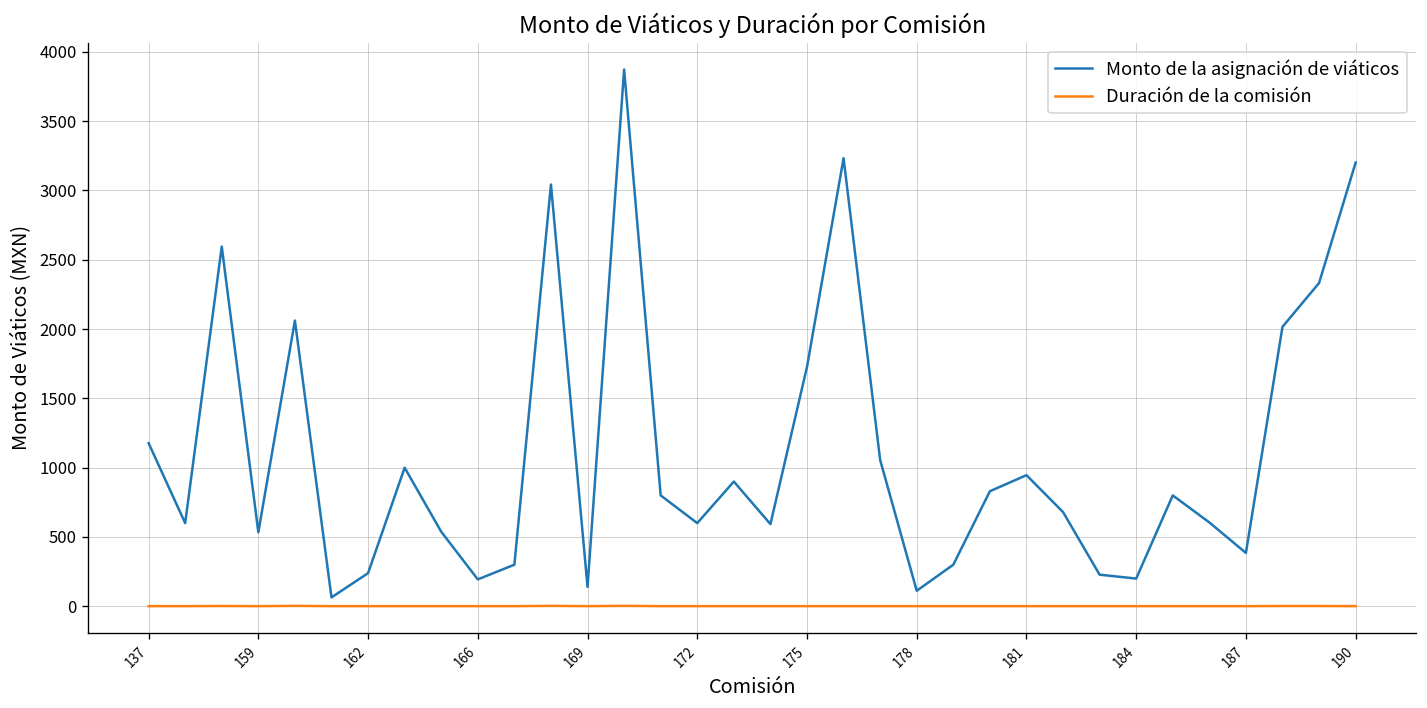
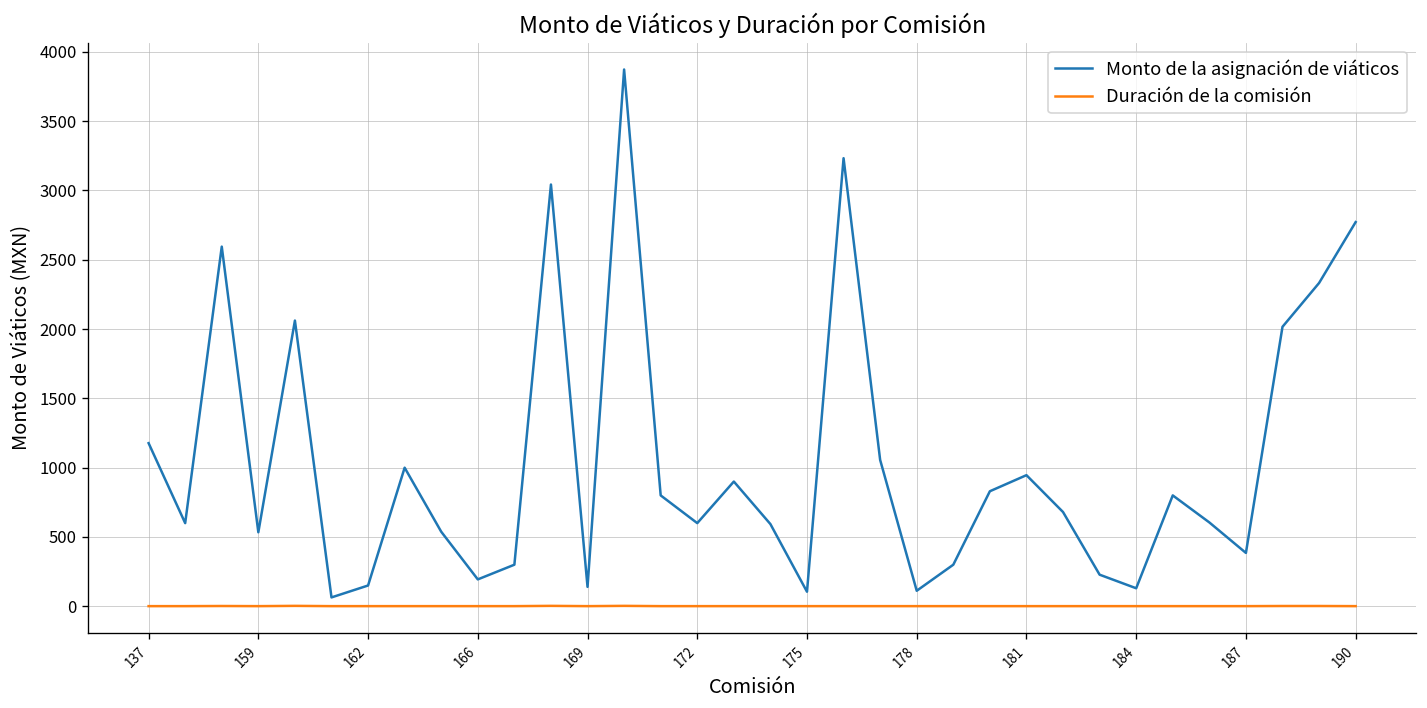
Monto de la asignación de viáticos, 162: 240 -> 150
Monto de la asignación de viáticos, 175: 1730 -> 110
Monto de la asignación de viáticos, 184: 200 -> 130
Monto de la asignación de viáticos, 190: 3200 -> 2770
